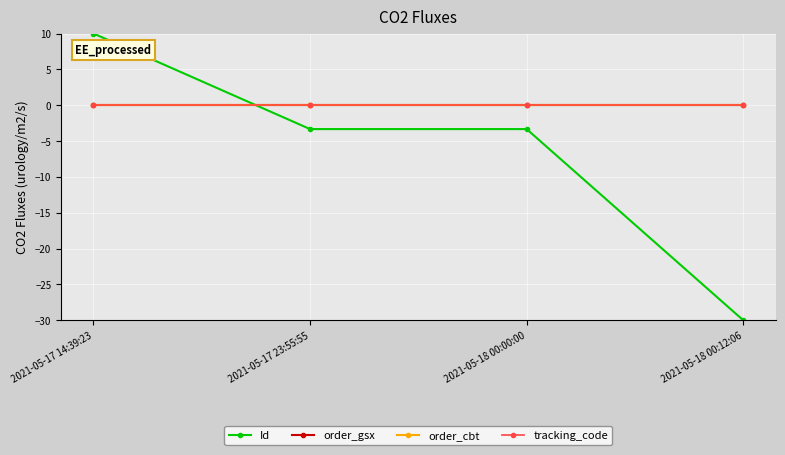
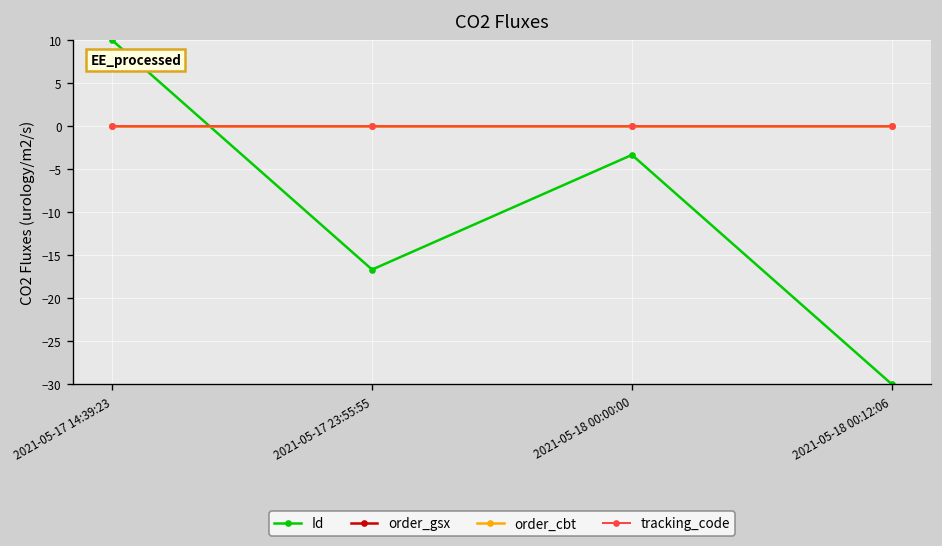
Id, 2021-05-17 23:55:55: -3 -> -17
